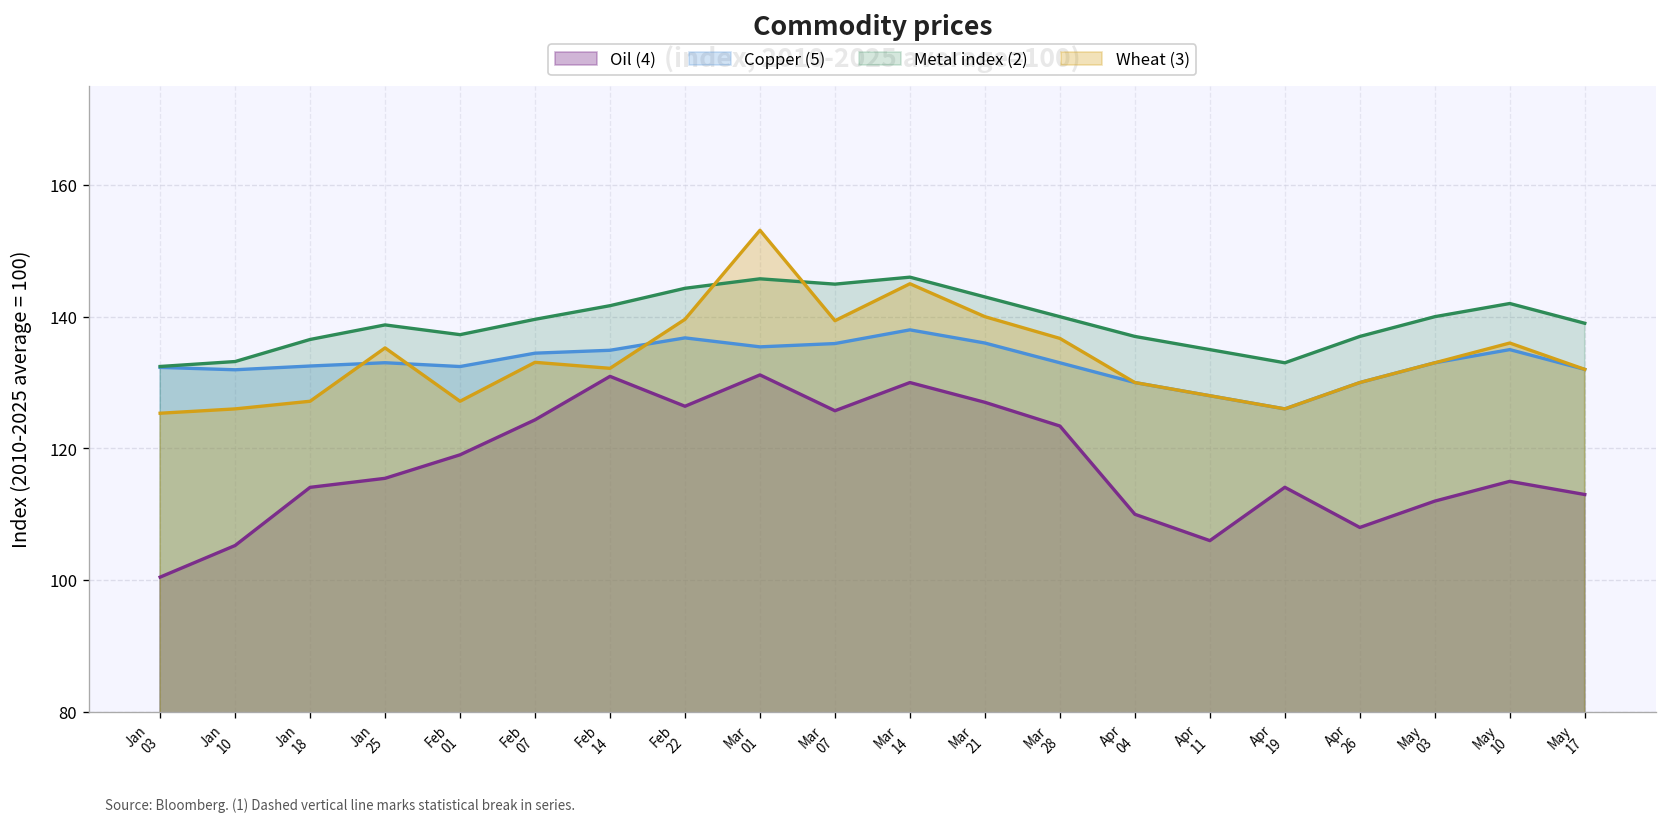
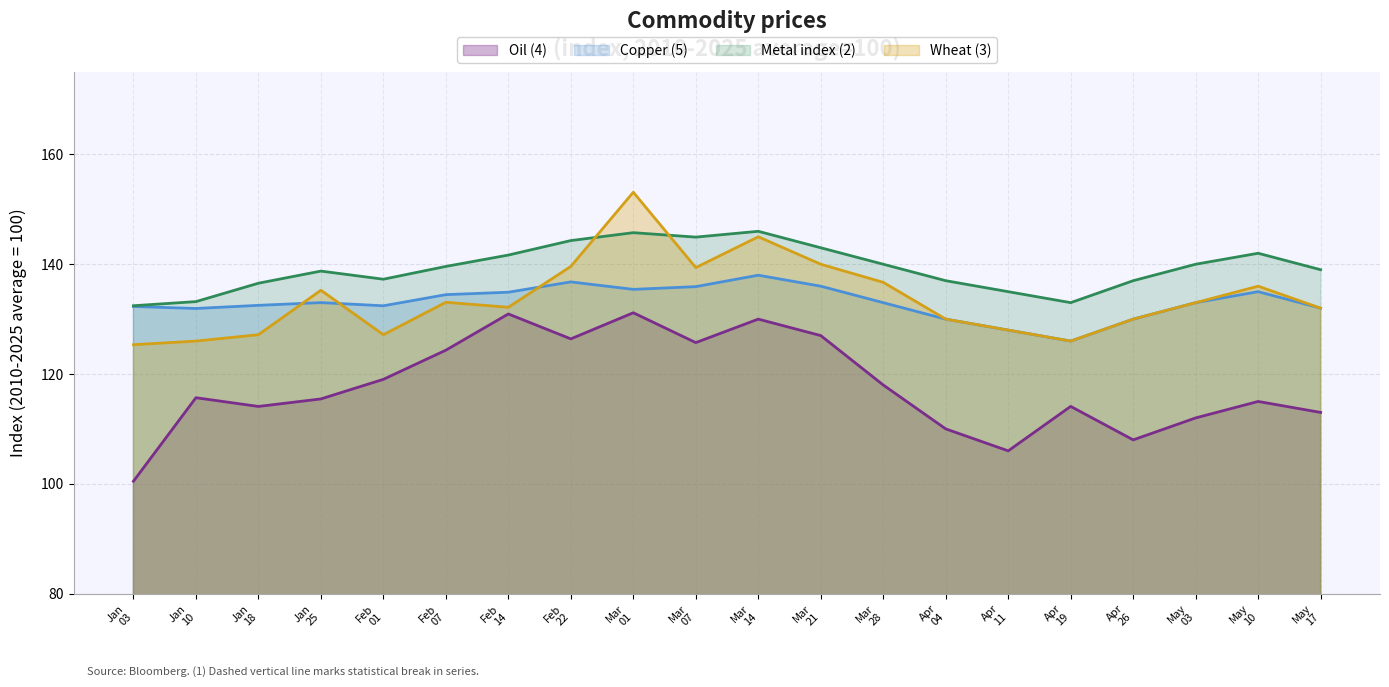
Oil (4), Jan 10: 105 -> 116
Oil (4), Mar 28: 123 -> 118
